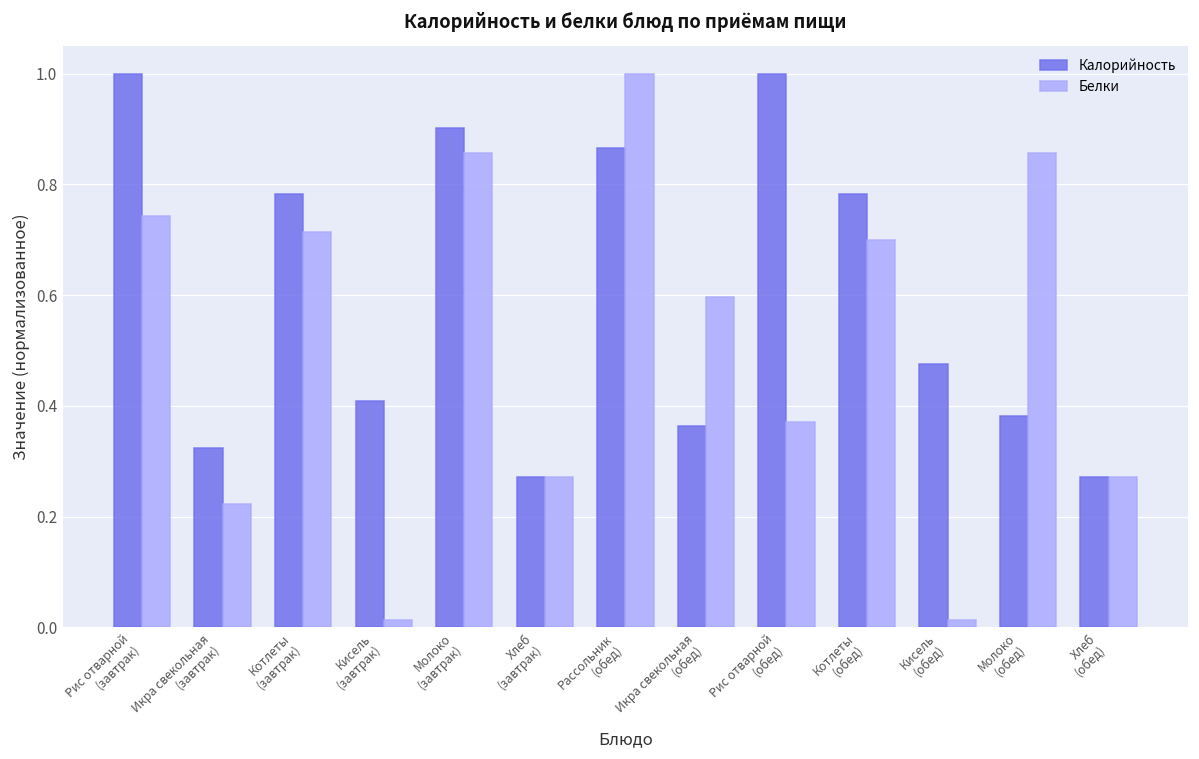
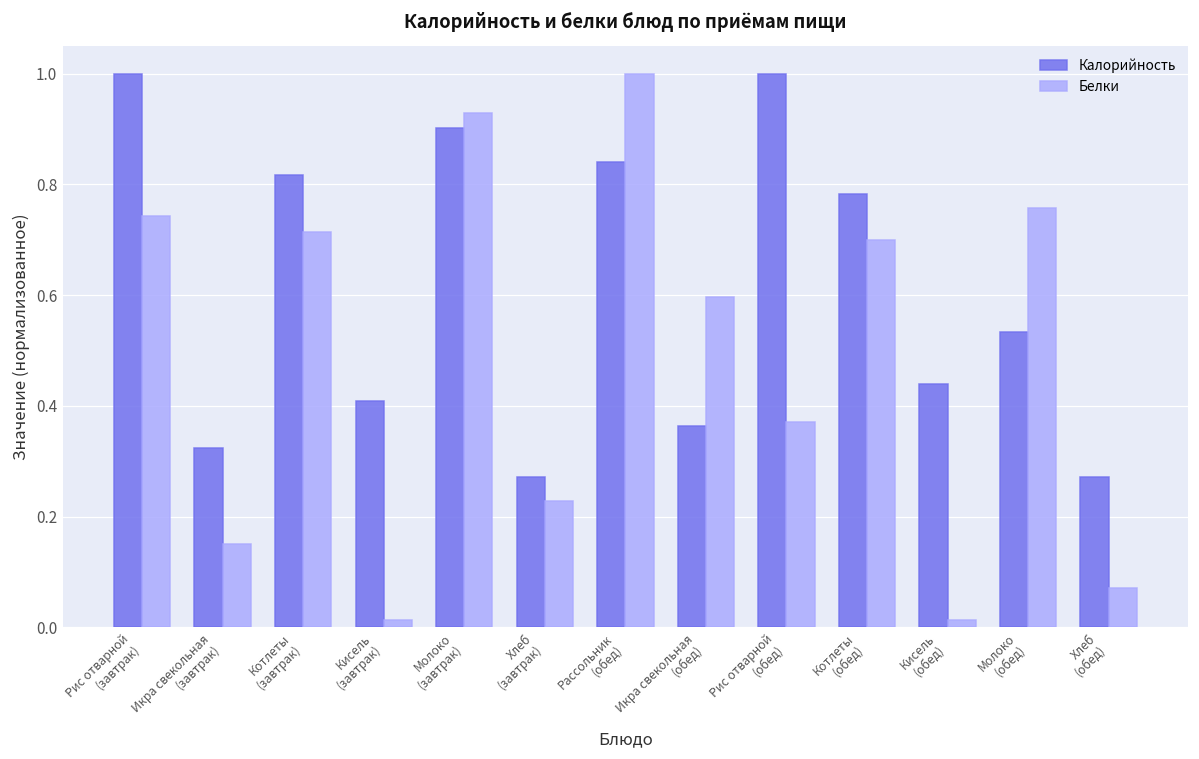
Белки, Икра свекольная (завтрак): 0.22 -> 0.15
Калорийность, Котлеты (завтрак): 0.78 -> 0.82
Белки, Молоко (завтрак): 0.86 -> 0.93
Белки, Хлеб (завтрак): 0.27 -> 0.23
Калорийность, Рассольник (обед): 0.87 -> 0.84
Калорийность, Кисель (обед): 0.48 -> 0.44
Калорийность, Молоко (обед): 0.38 -> 0.53
Белки, Молоко (обед): 0.86 -> 0.76
Белки, Хлеб (обед): 0.27 -> 0.07
